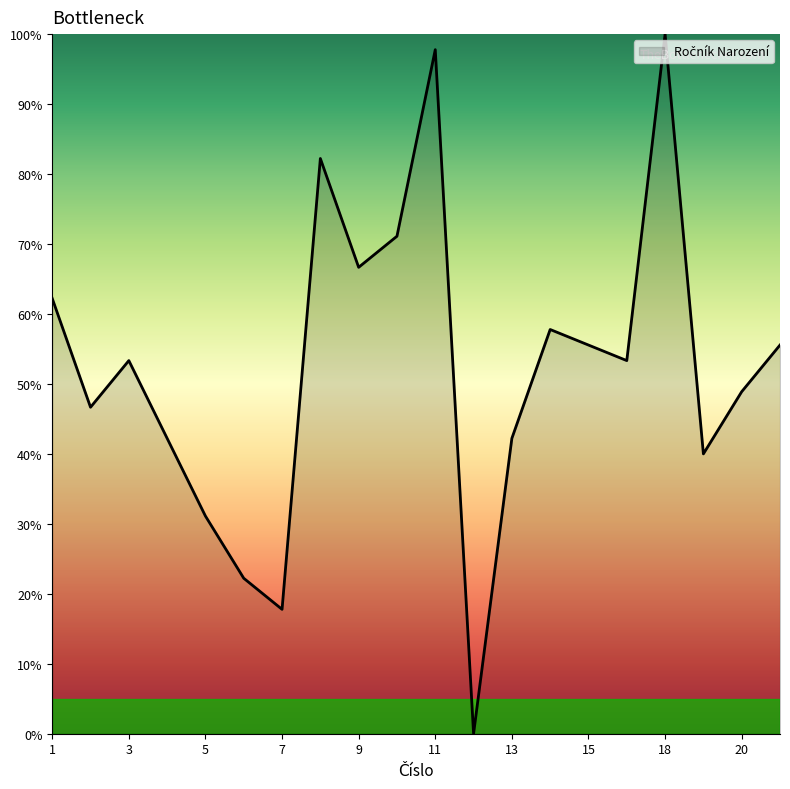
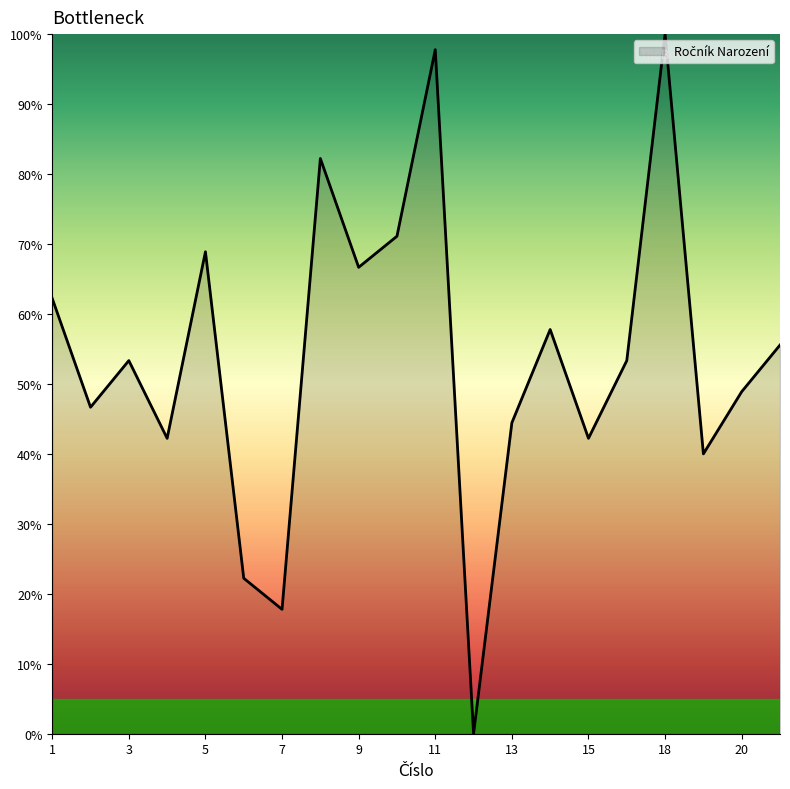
5: 31% -> 69%
13: 42% -> 44%
15: 56% -> 42%
